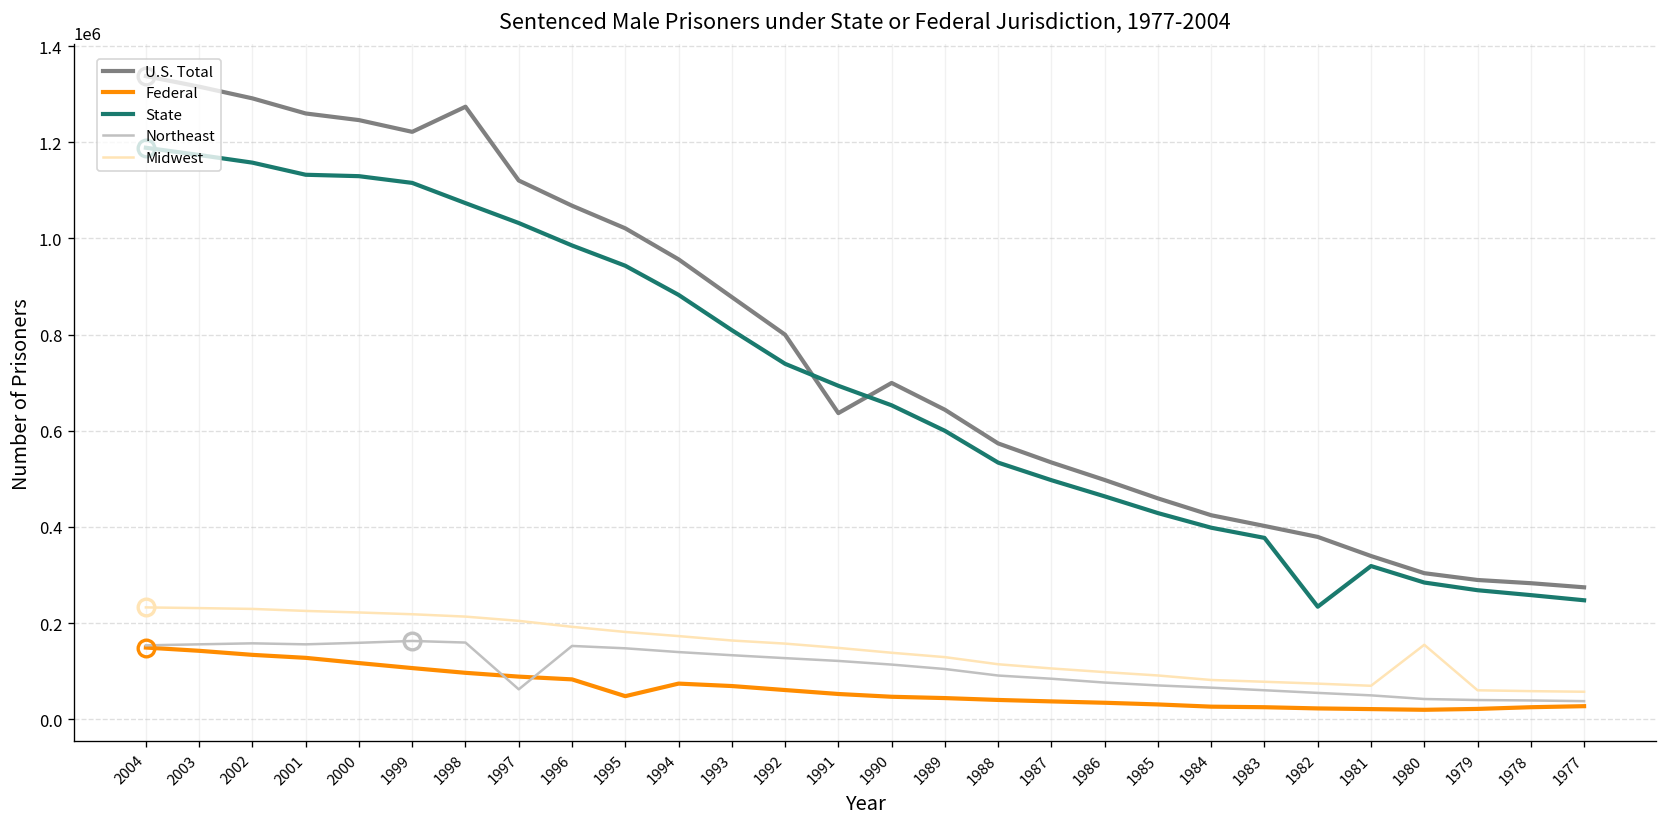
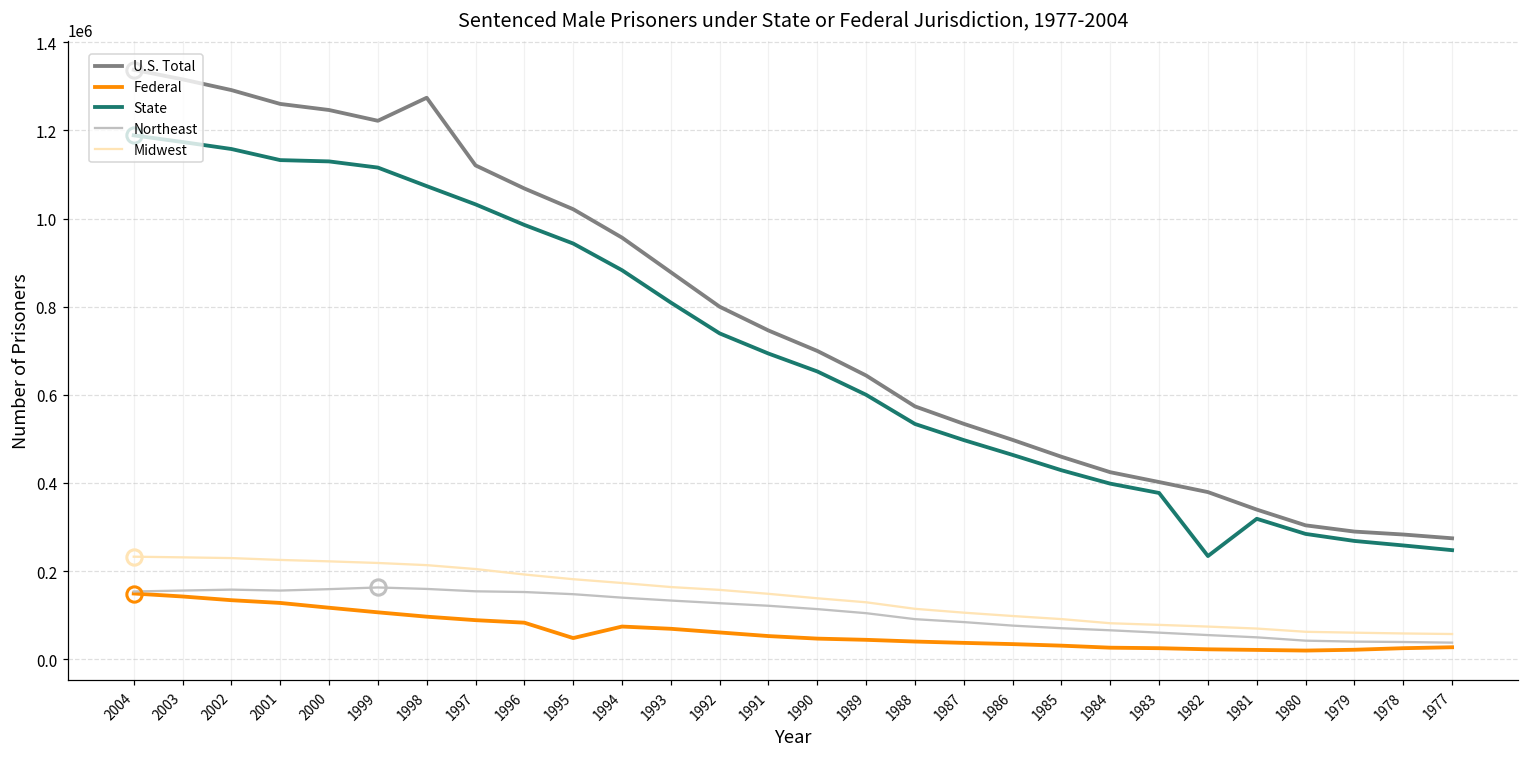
Northeast, 1997: 60000 -> 150000
U.S. Total, 1991: 640000 -> 750000
Midwest, 1980: 150000 -> 60000
